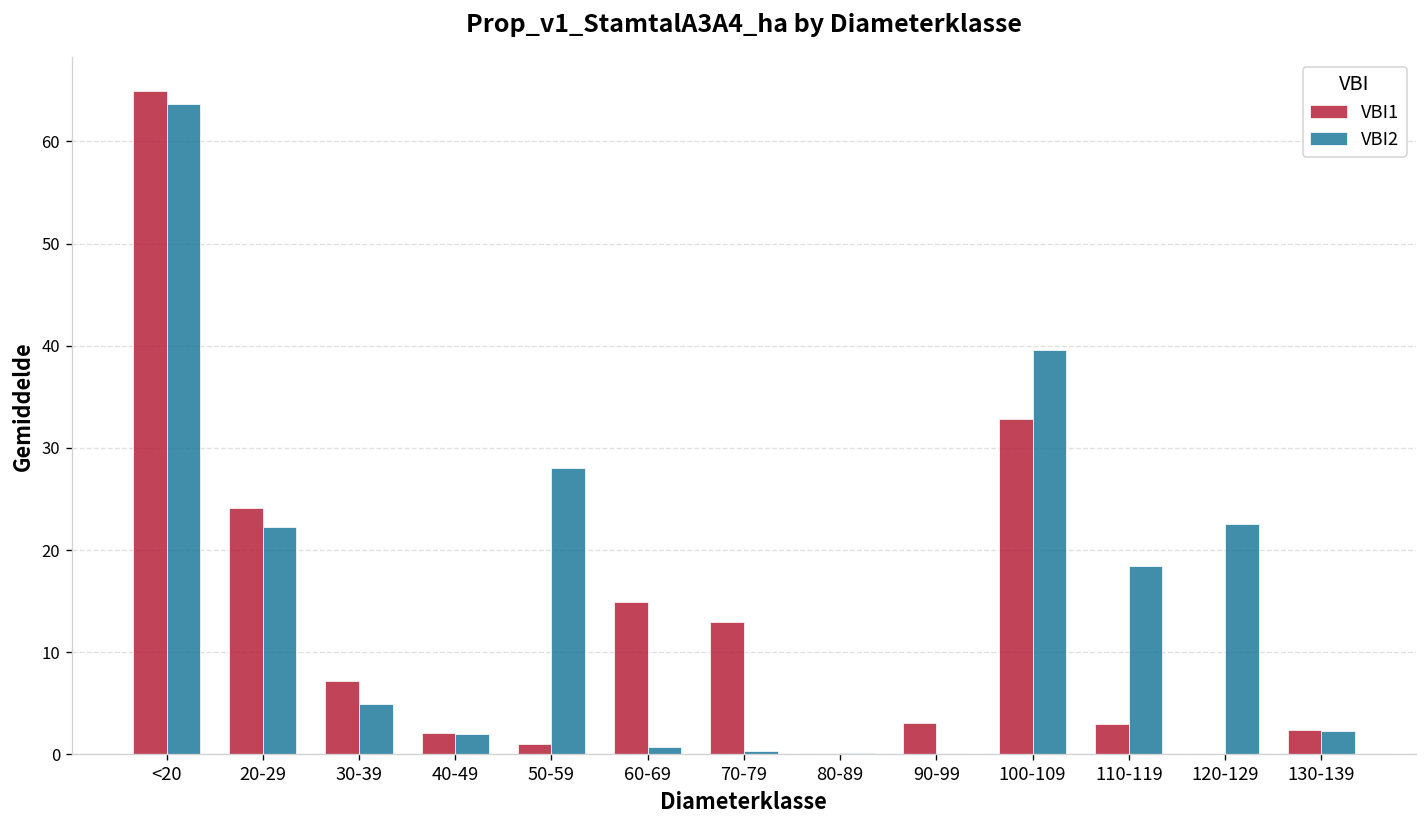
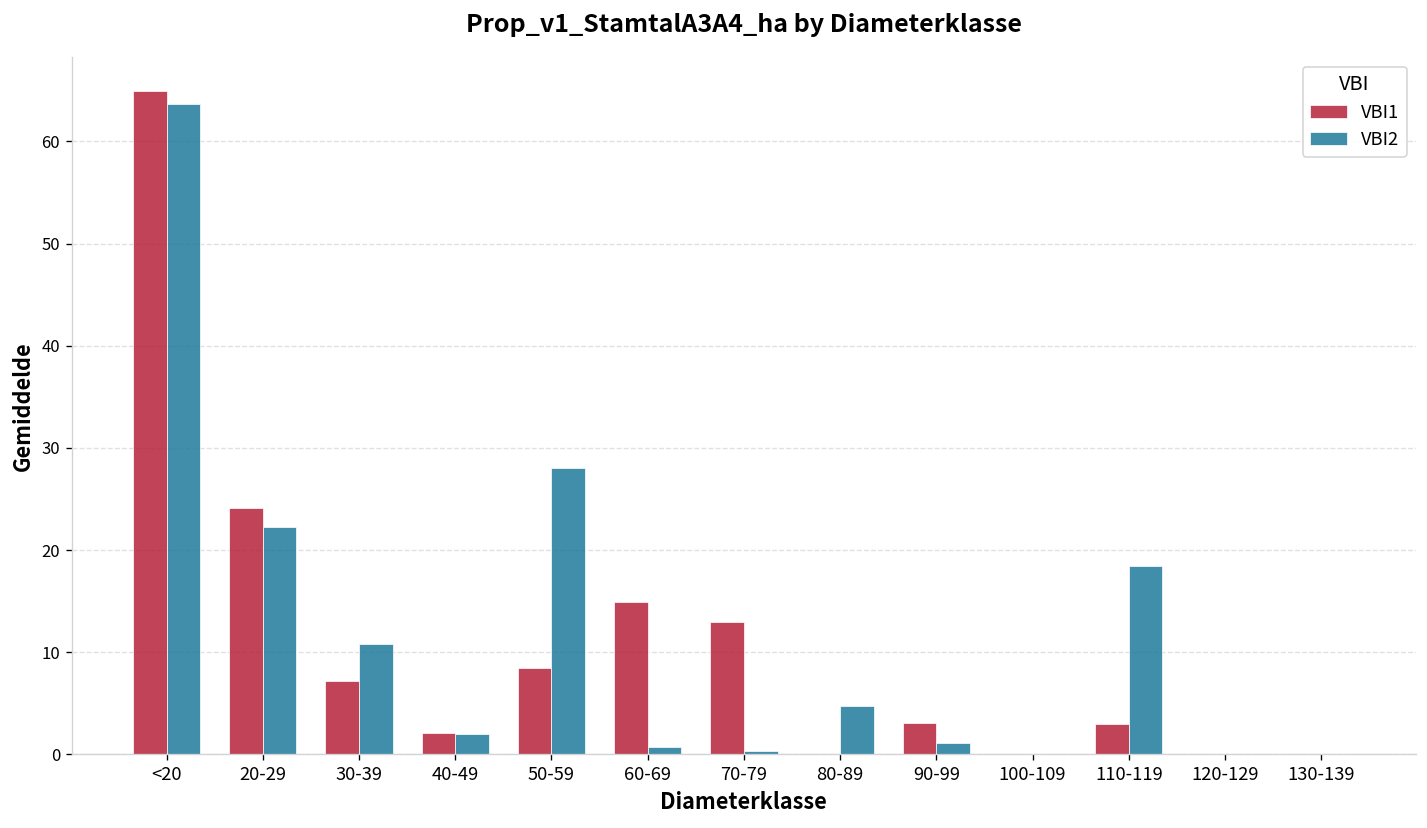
VBI2, 30-39: 5 -> 11
VBI1, 50-59: 1 -> 8
VBI2, 80-89: 0 -> 5
VBI2, 90-99: 0 -> 1
VBI1, 100-109: 33 -> 0
VBI2, 100-109: 40 -> 0
VBI2, 120-129: 23 -> 0
VBI1, 130-139: 2 -> 0
VBI2, 130-139: 2 -> 0
